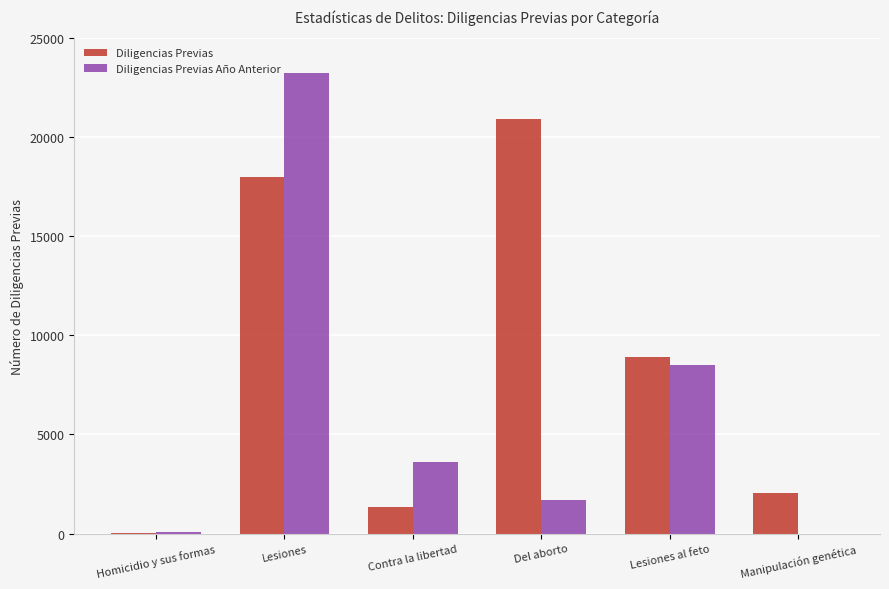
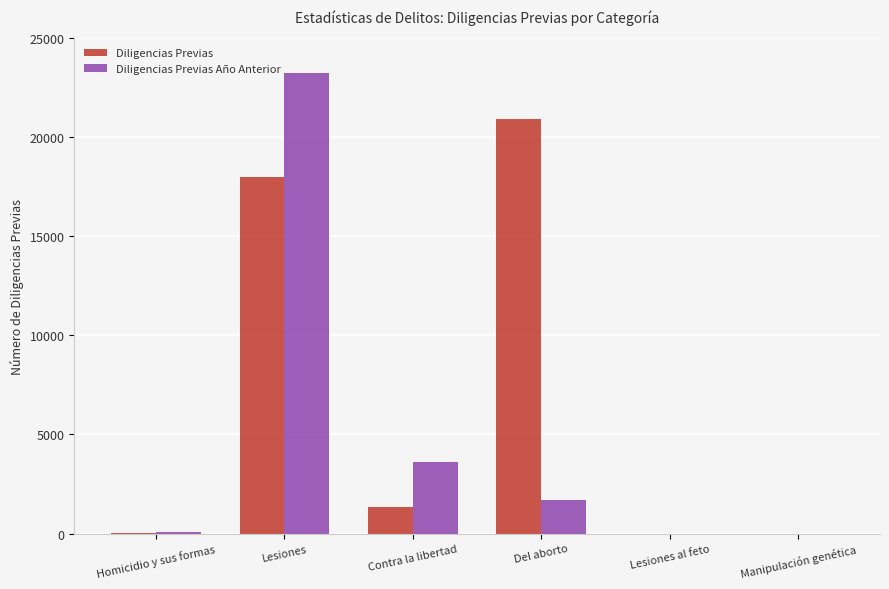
Diligencias Previas, Lesiones al feto: 8900 -> 0
Diligencias Previas Año Anterior, Lesiones al feto: 8500 -> 0
Diligencias Previas, Manipulación genética: 2000 -> 0
